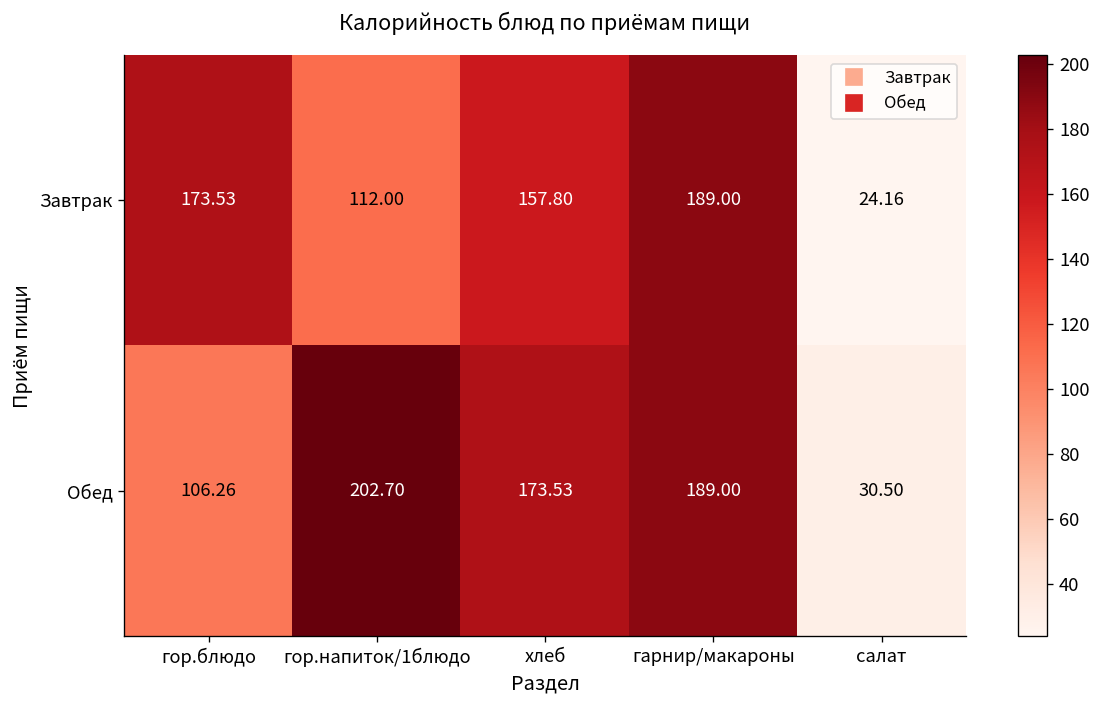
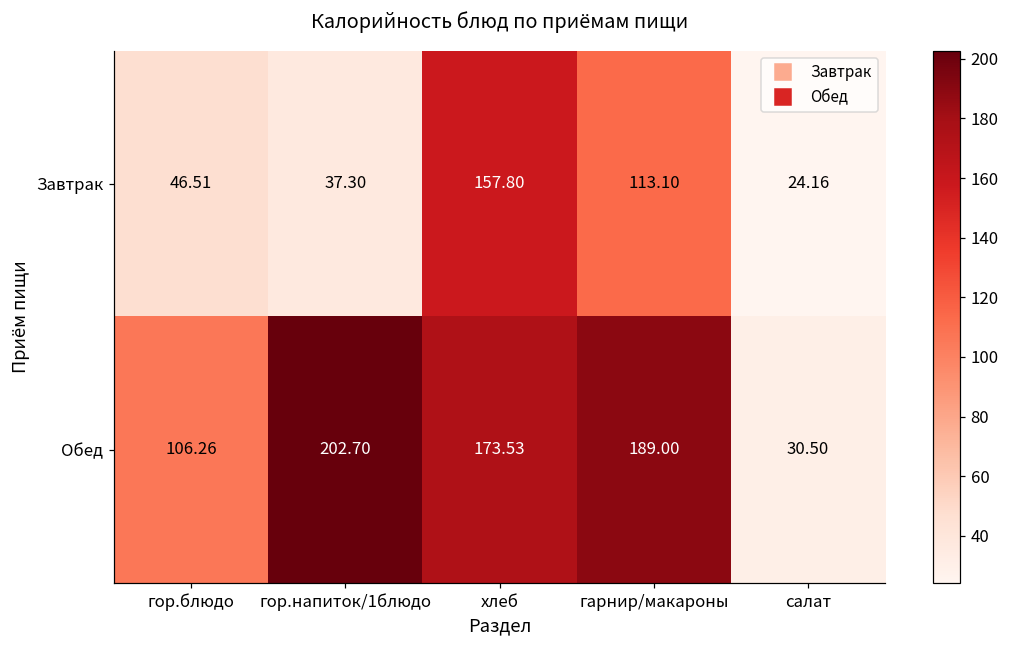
Завтрак, гор.блюдо: 173.53 -> 46.51
Завтрак, гор.напиток/1блюдо: 112.00 -> 37.30
Завтрак, гарнир/макароны: 189.00 -> 113.10
